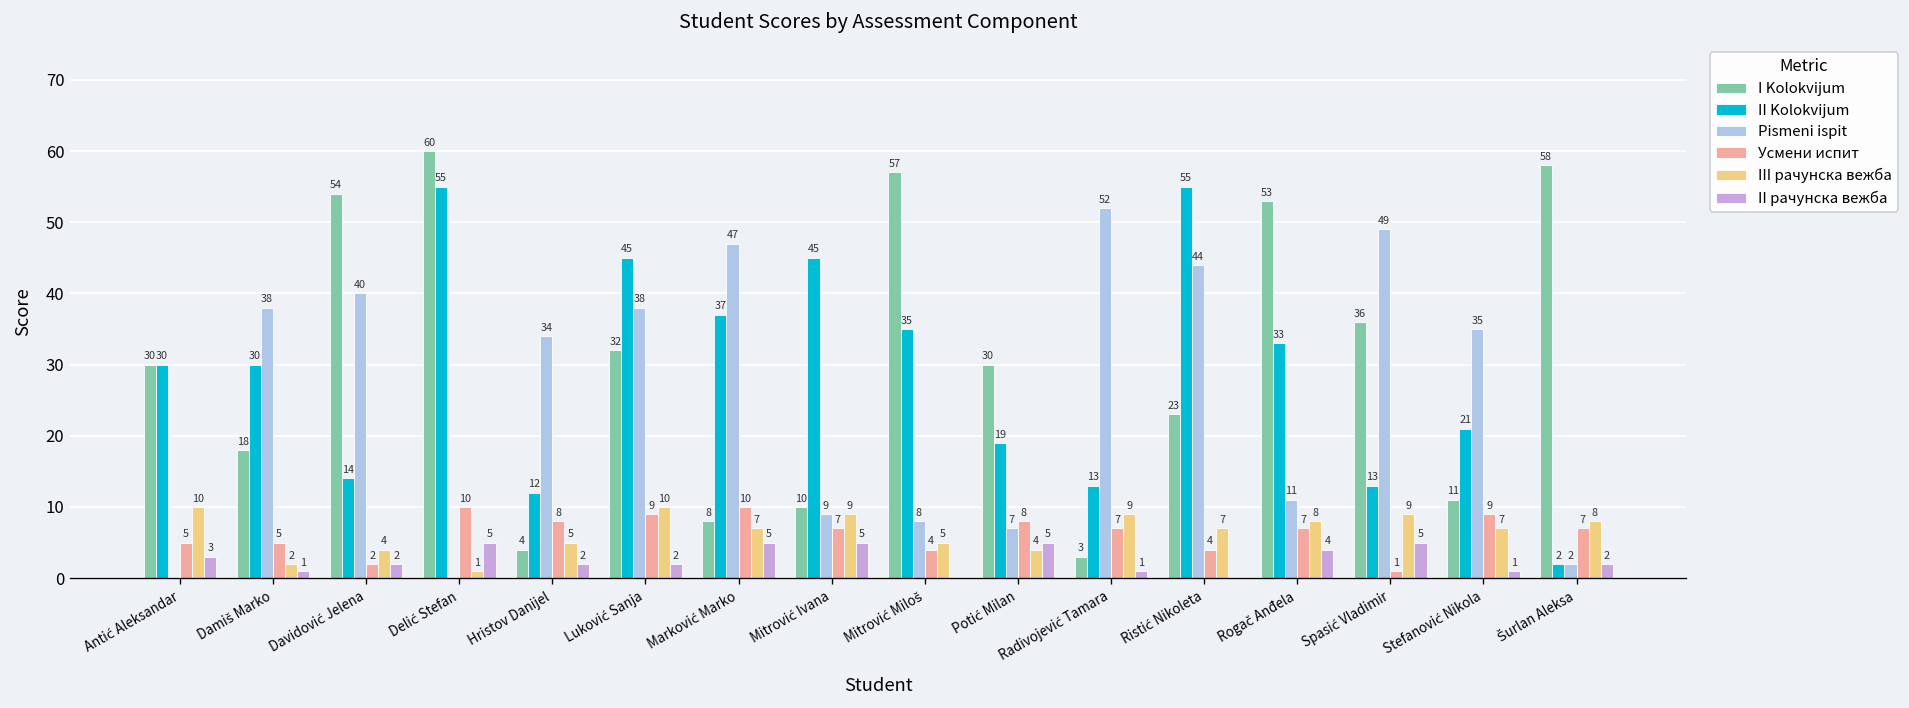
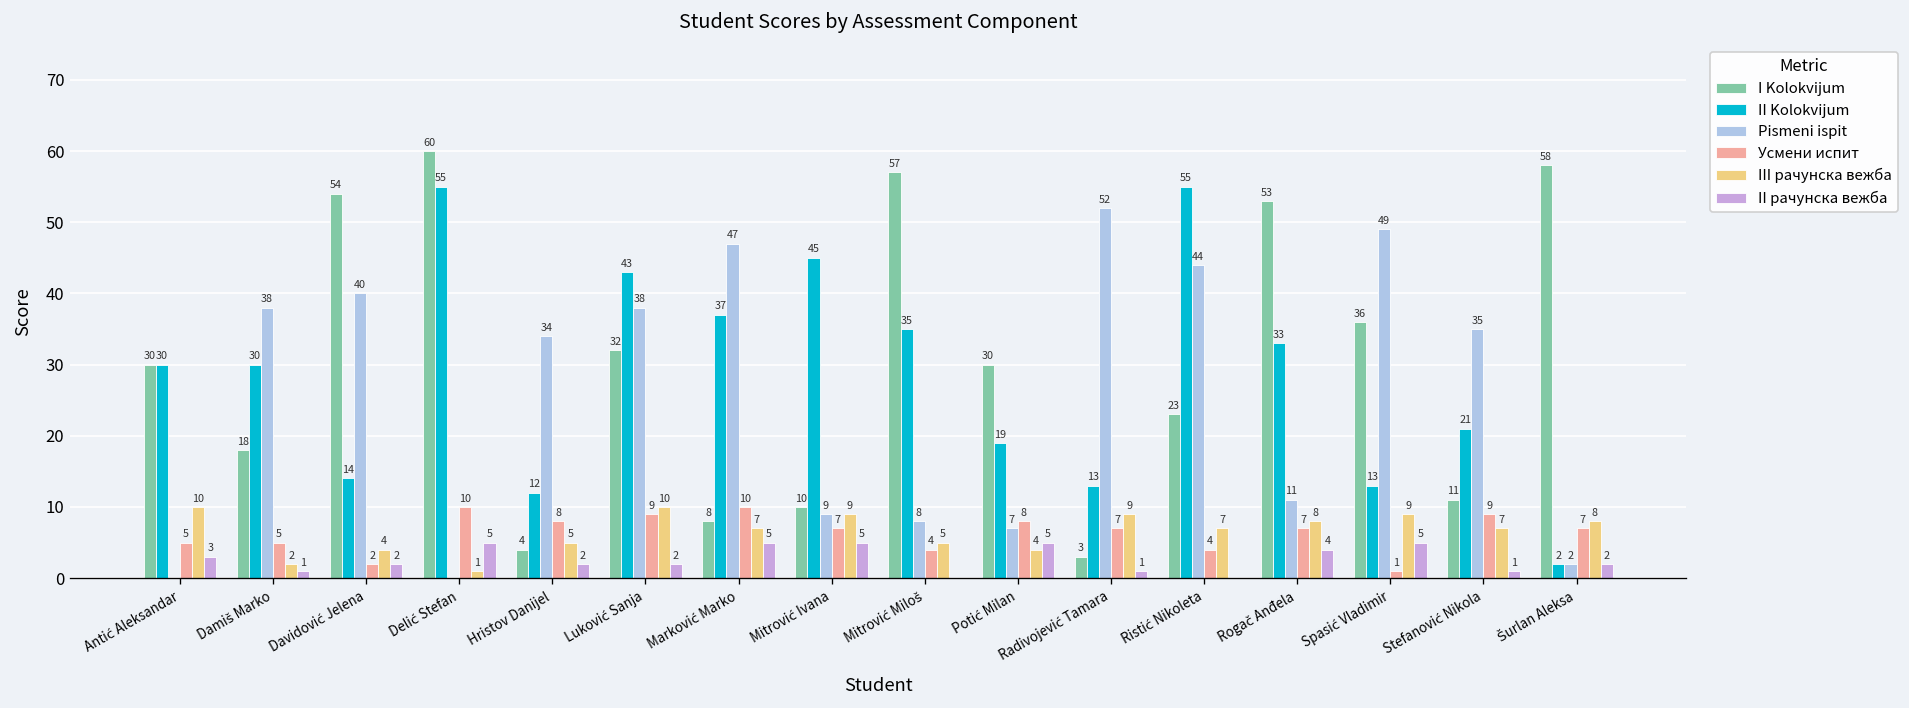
II Kolokvijum, Luković Sanja: 45 -> 43
